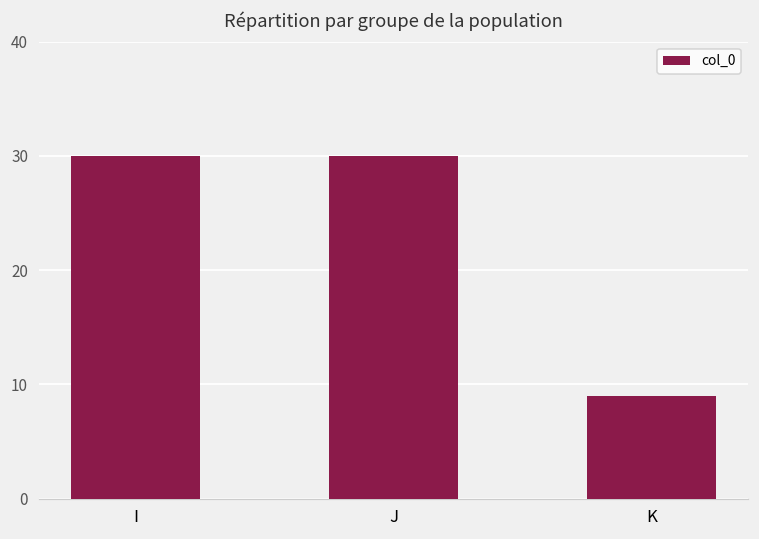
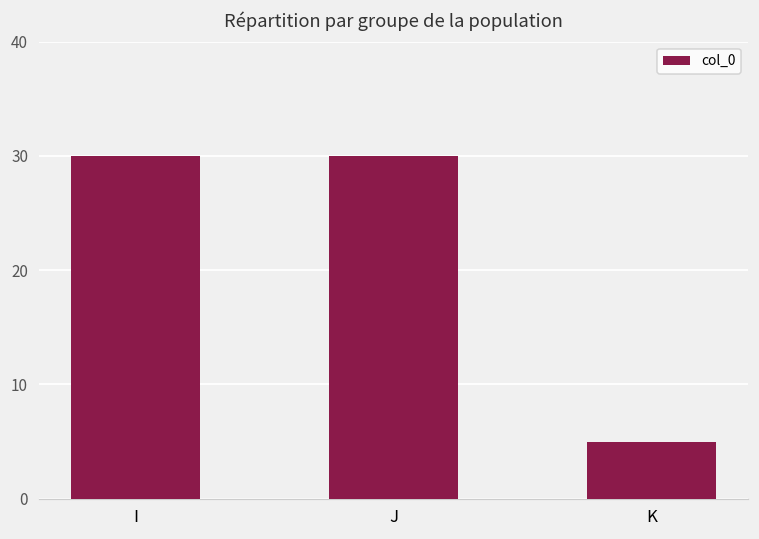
K: 9 -> 5
